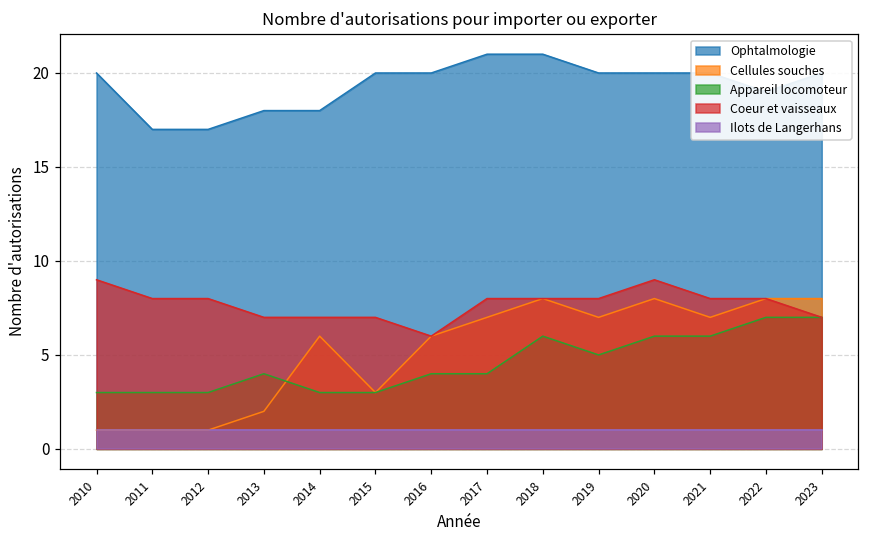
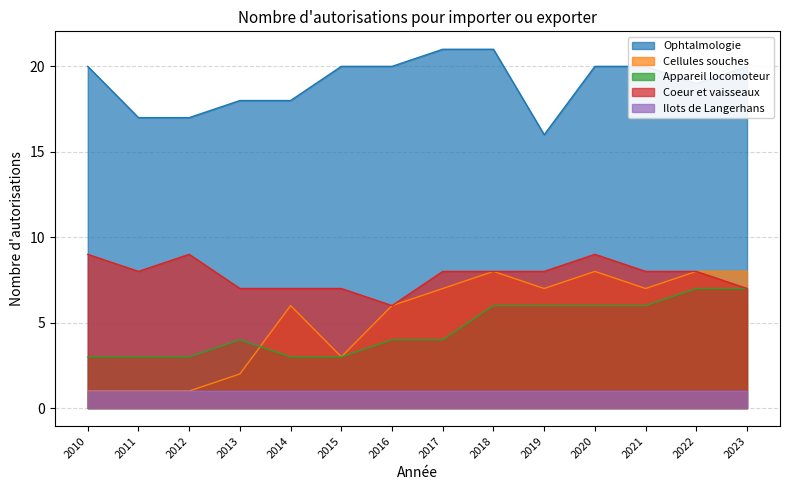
Coeur et vaisseaux, 2012: 8 -> 9
Ophtalmologie, 2019: 20 -> 16
Appareil locomoteur, 2019: 5 -> 6
